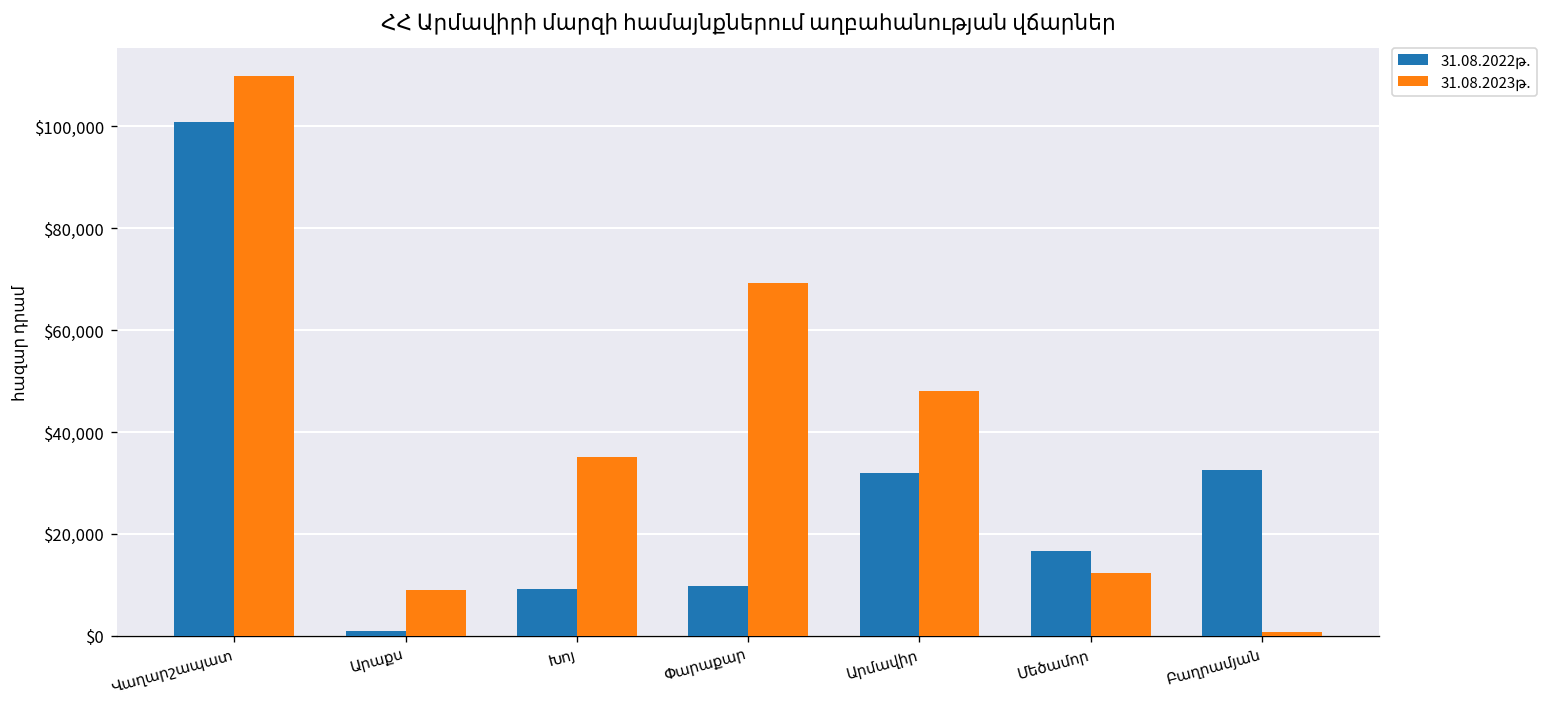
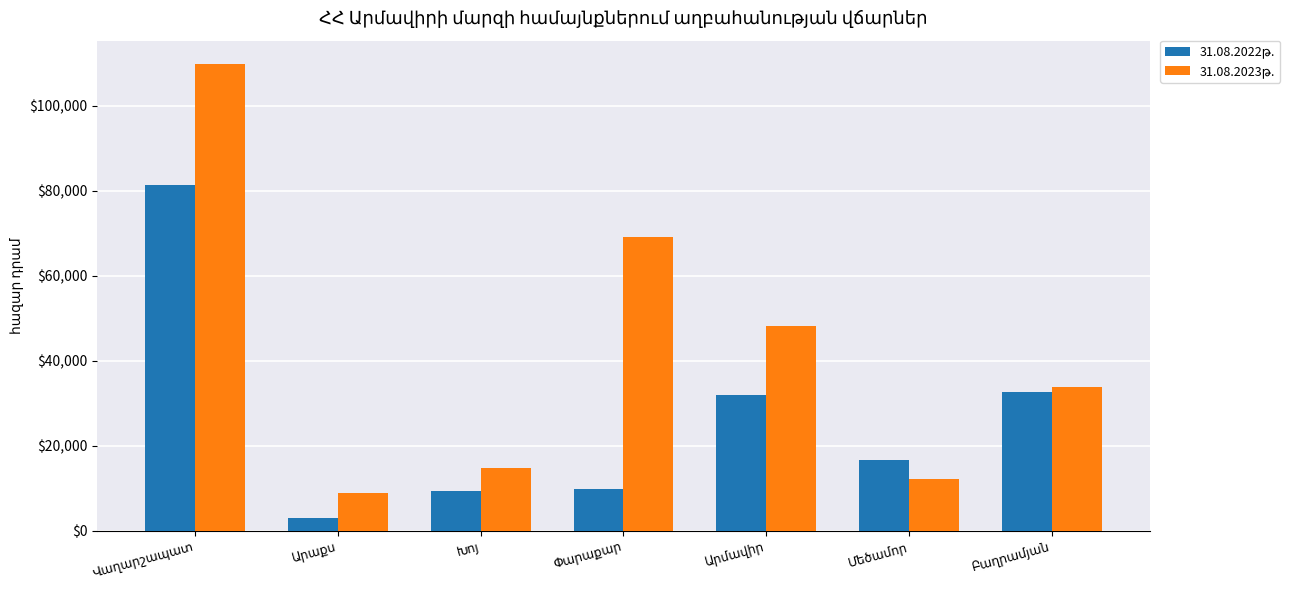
31.08.2022թ., Վաղարշապատ: $101,000 -> $81,000
31.08.2022թ., Արաքս: $1,000 -> $3,000
31.08.2023թ., Խոյ: $35,000 -> $15,000
31.08.2023թ., Բաղրամյան: $1,000 -> $34,000
